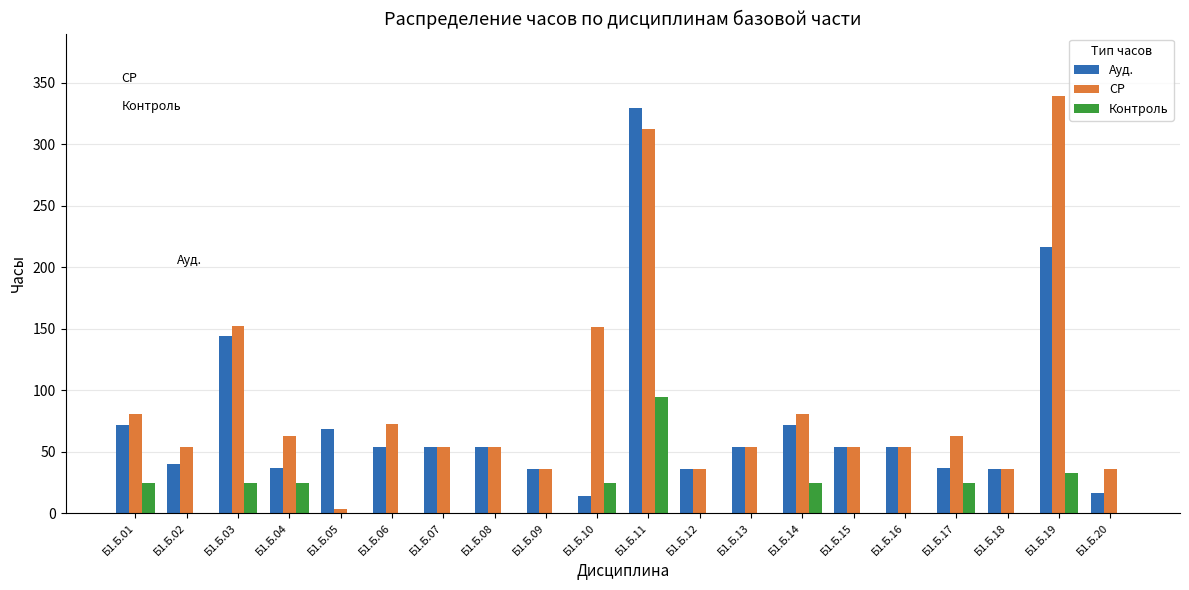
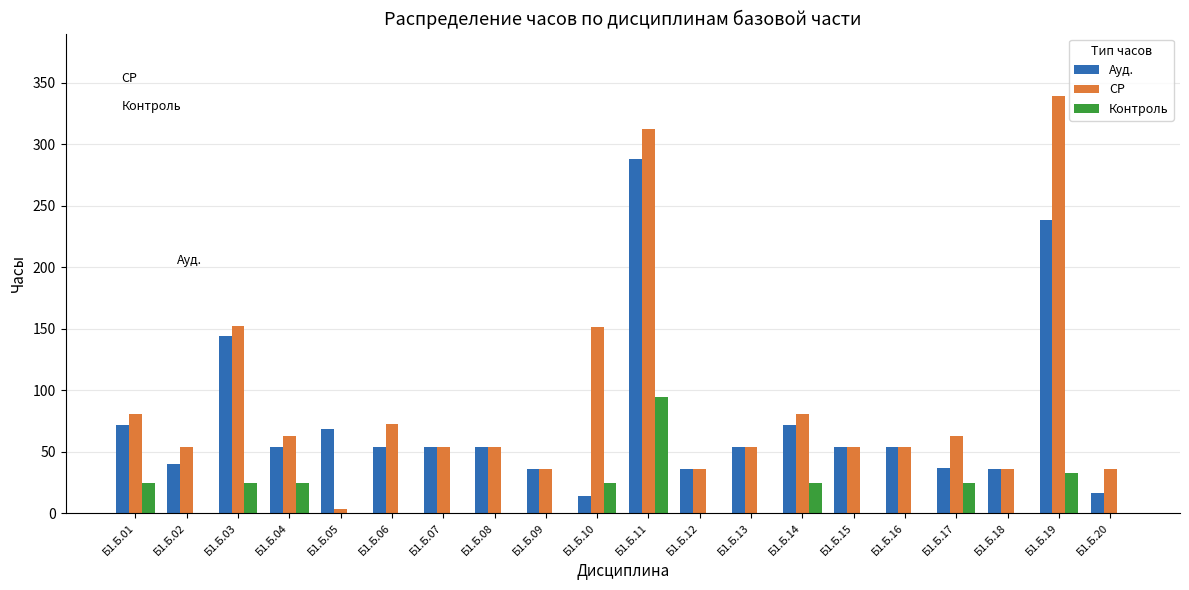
Ауд., Б1.Б.04: 37 -> 54
Ауд., Б1.Б.11: 329 -> 288
Ауд., Б1.Б.19: 216 -> 238
